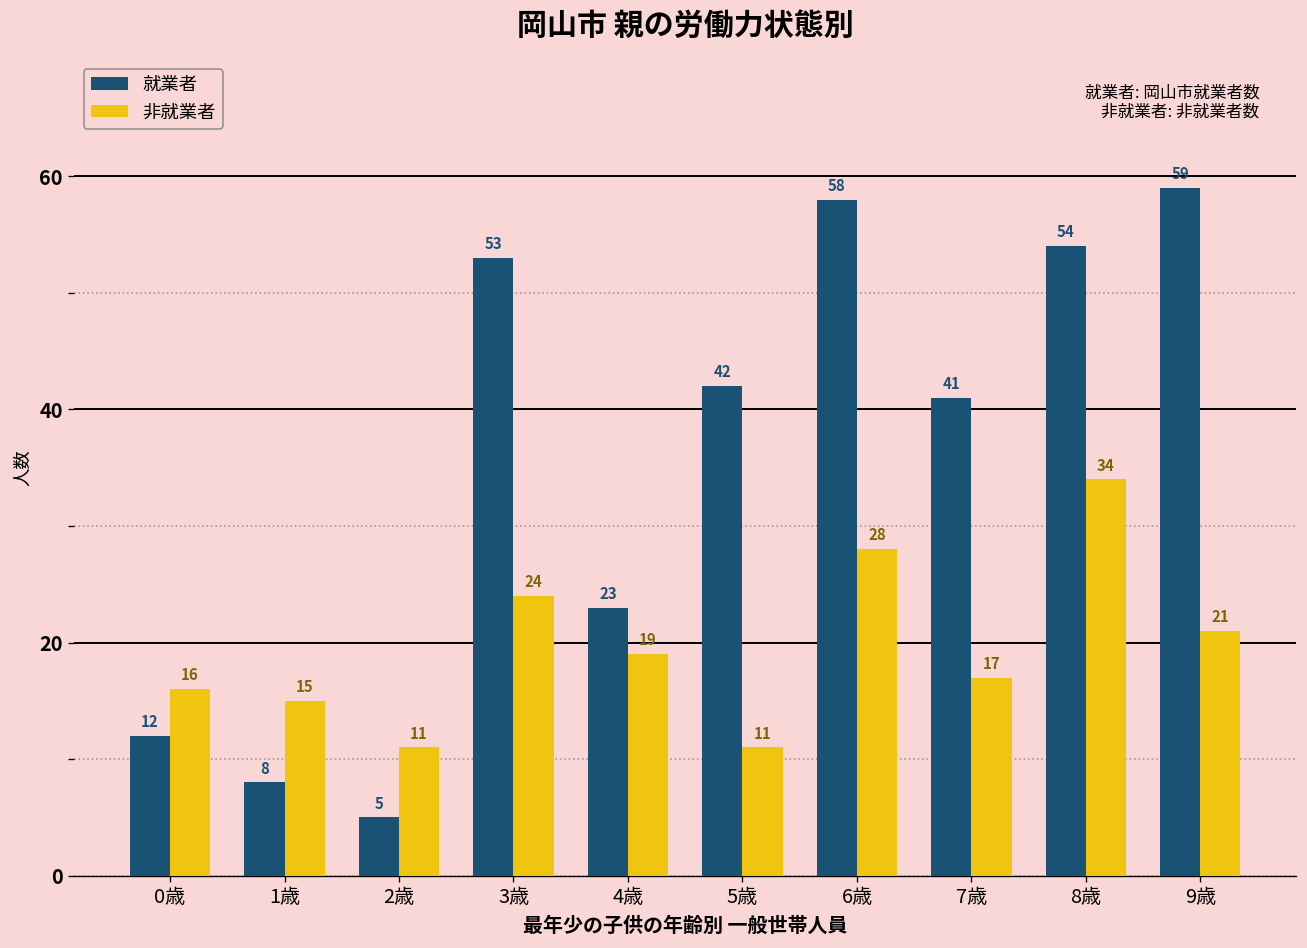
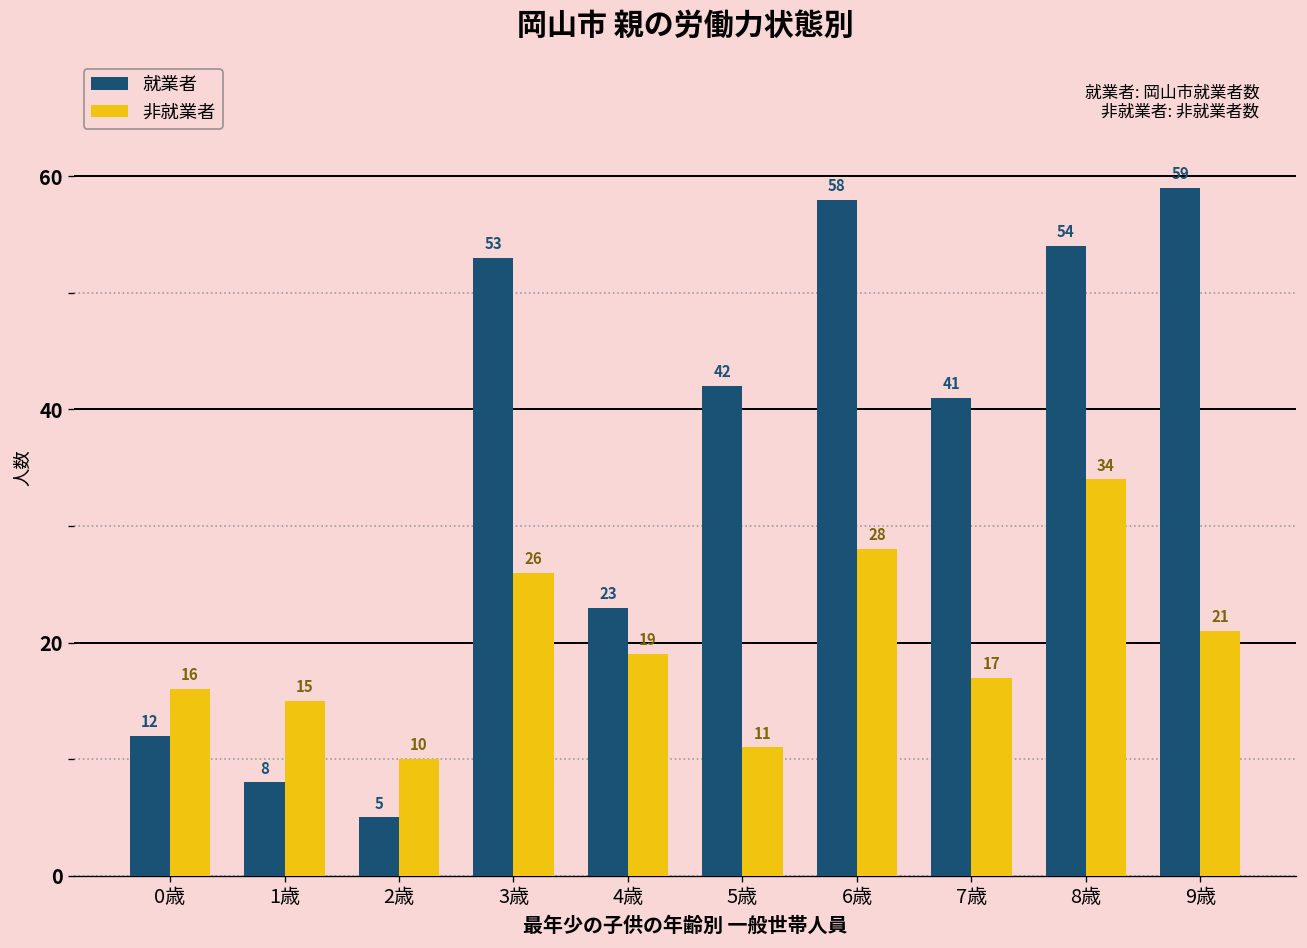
非就業者, 2歳: 11 -> 10
非就業者, 3歳: 24 -> 26
